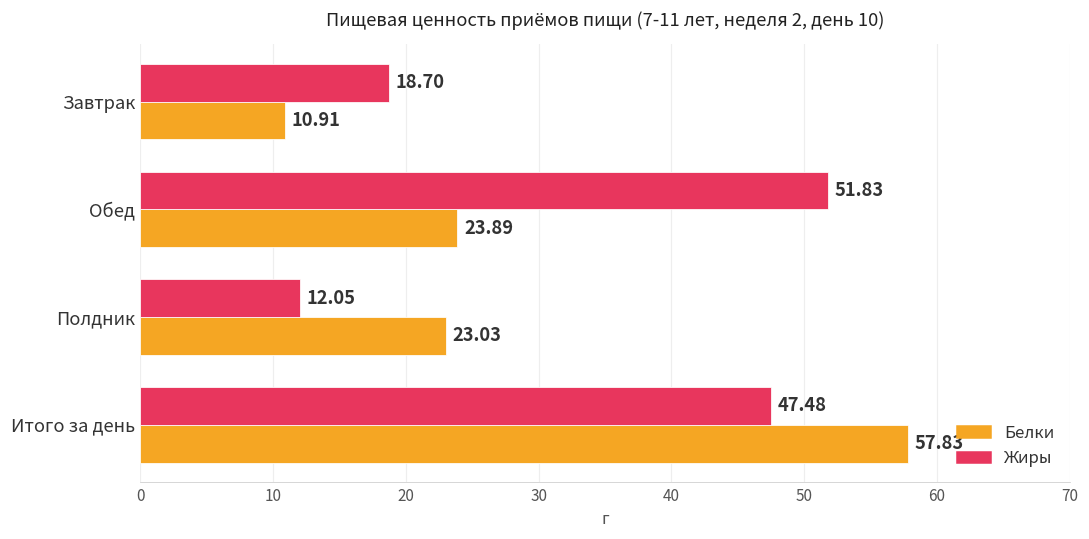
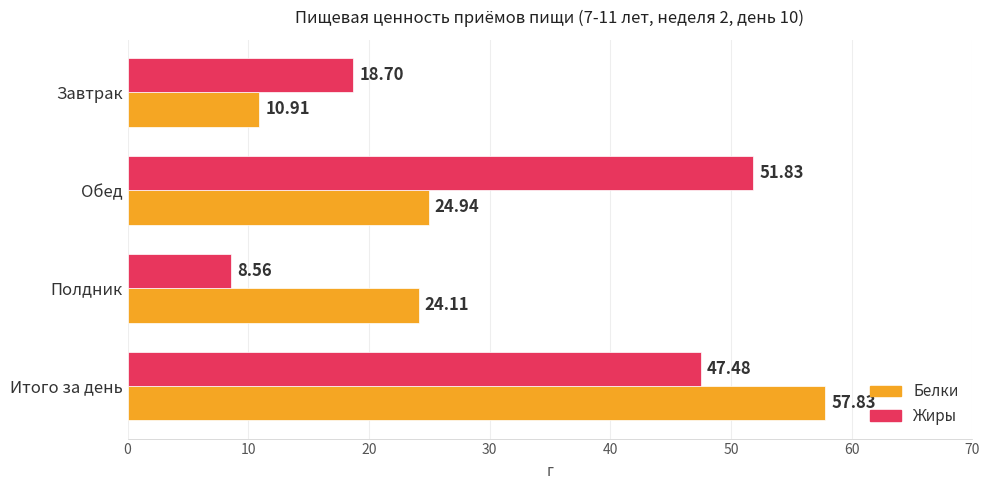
Белки, Обед: 23.89 -> 24.94
Жиры, Полдник: 12.05 -> 8.56
Белки, Полдник: 23.03 -> 24.11
